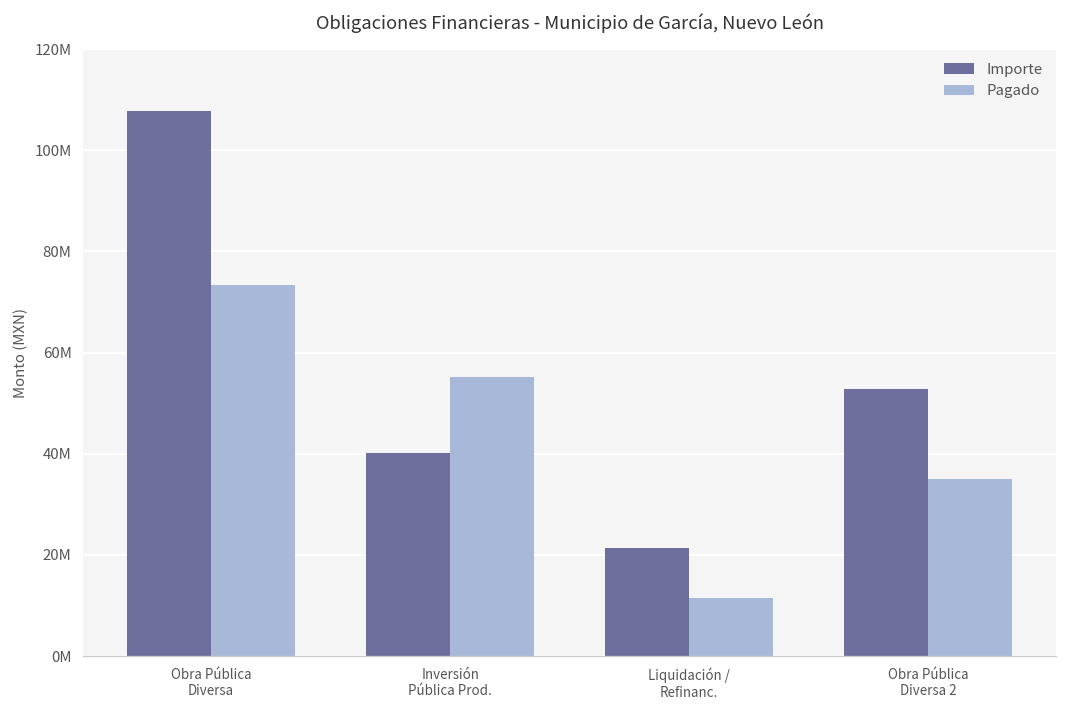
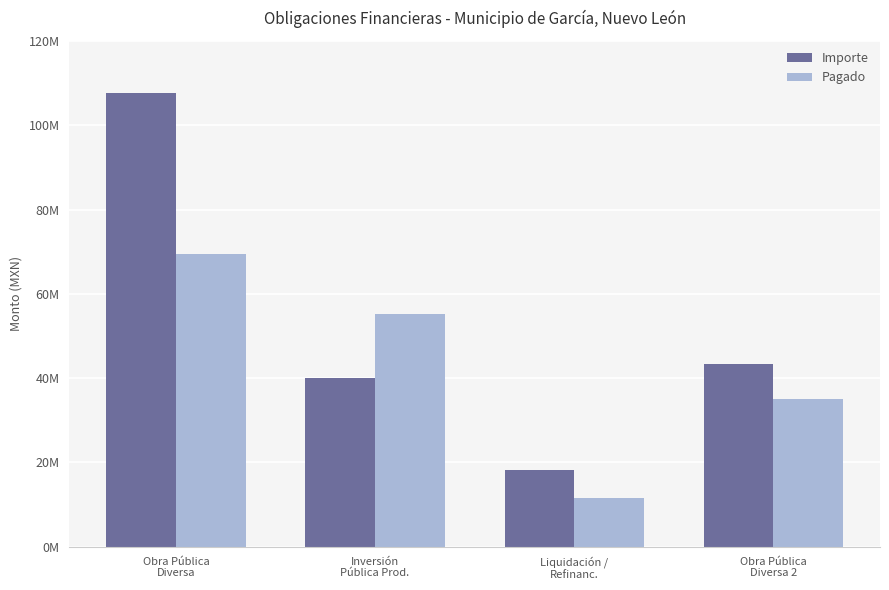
Pagado, Obra Pública Diversa: 73000000 -> 70000000
Importe, Liquidación / Refinanc.: 21000000 -> 18000000
Importe, Obra Pública Diversa 2: 53000000 -> 43000000
